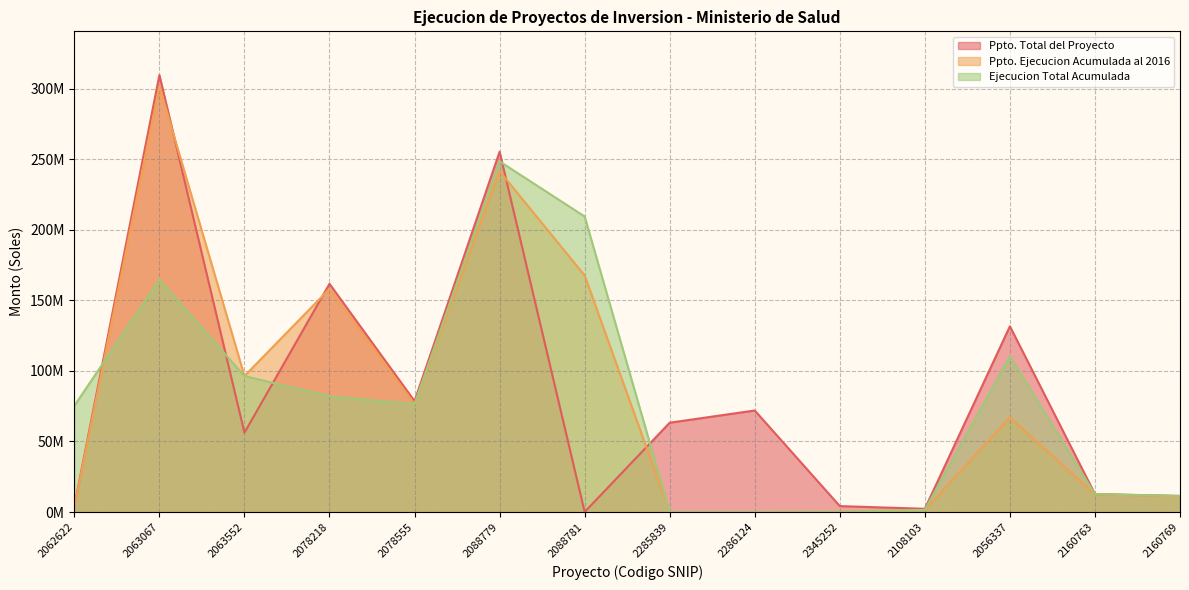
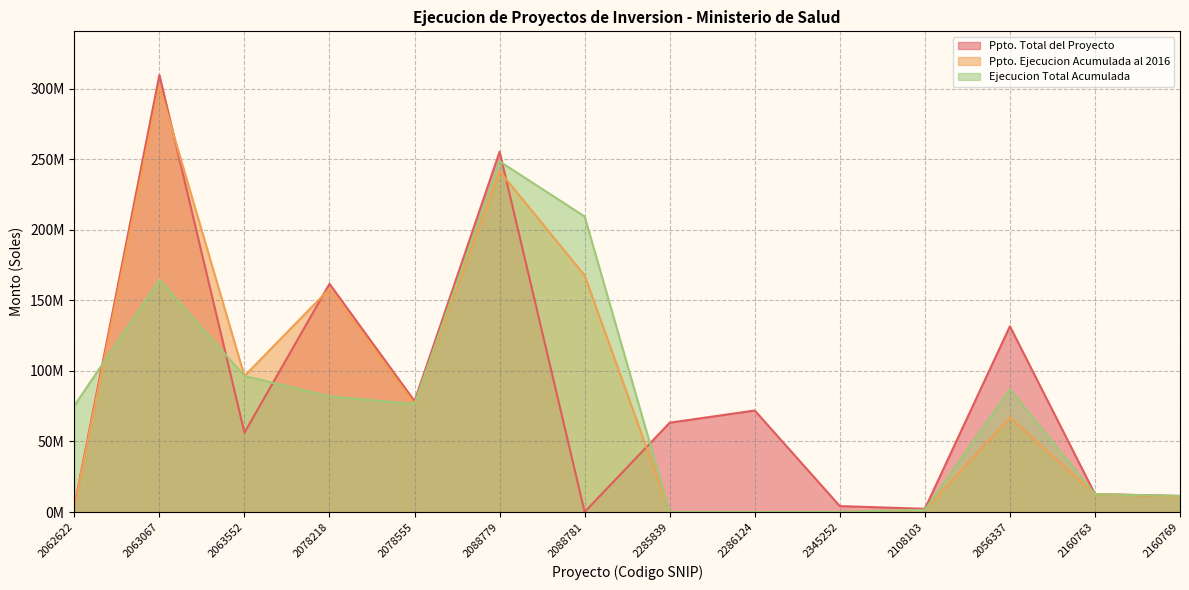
Ejecucion Total Acumulada, 2056337: 110000000 -> 87000000
